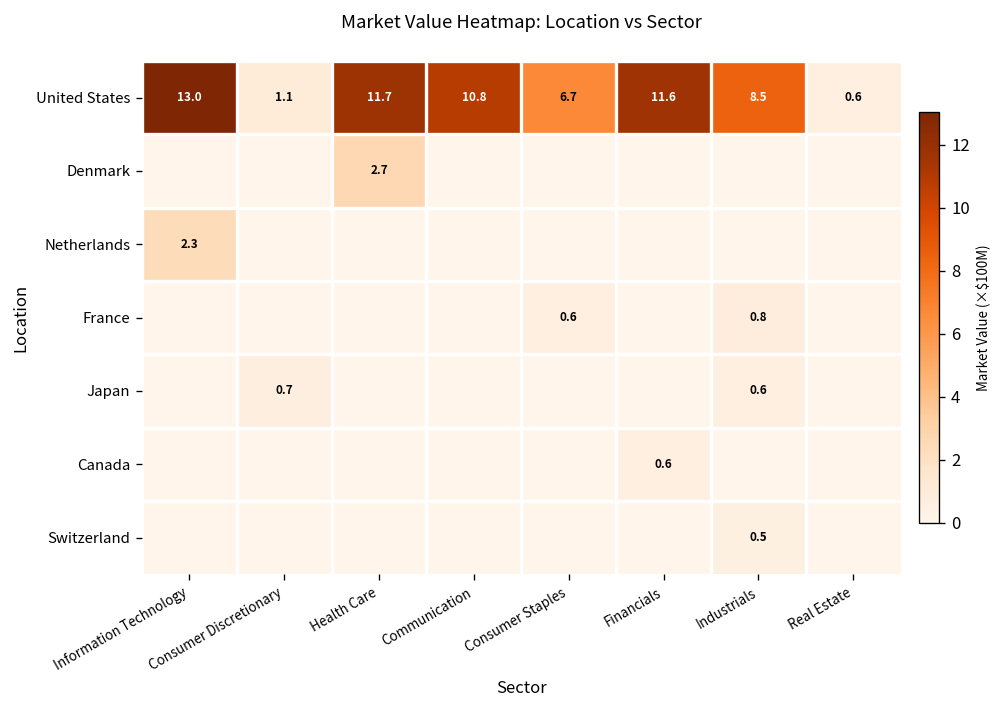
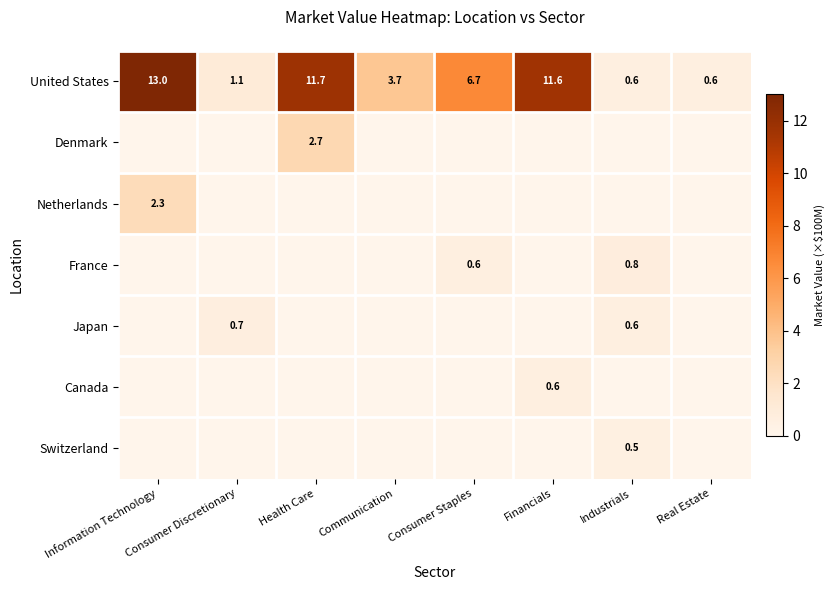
United States, Communication: 10.8 -> 3.7
United States, Industrials: 8.5 -> 0.6
